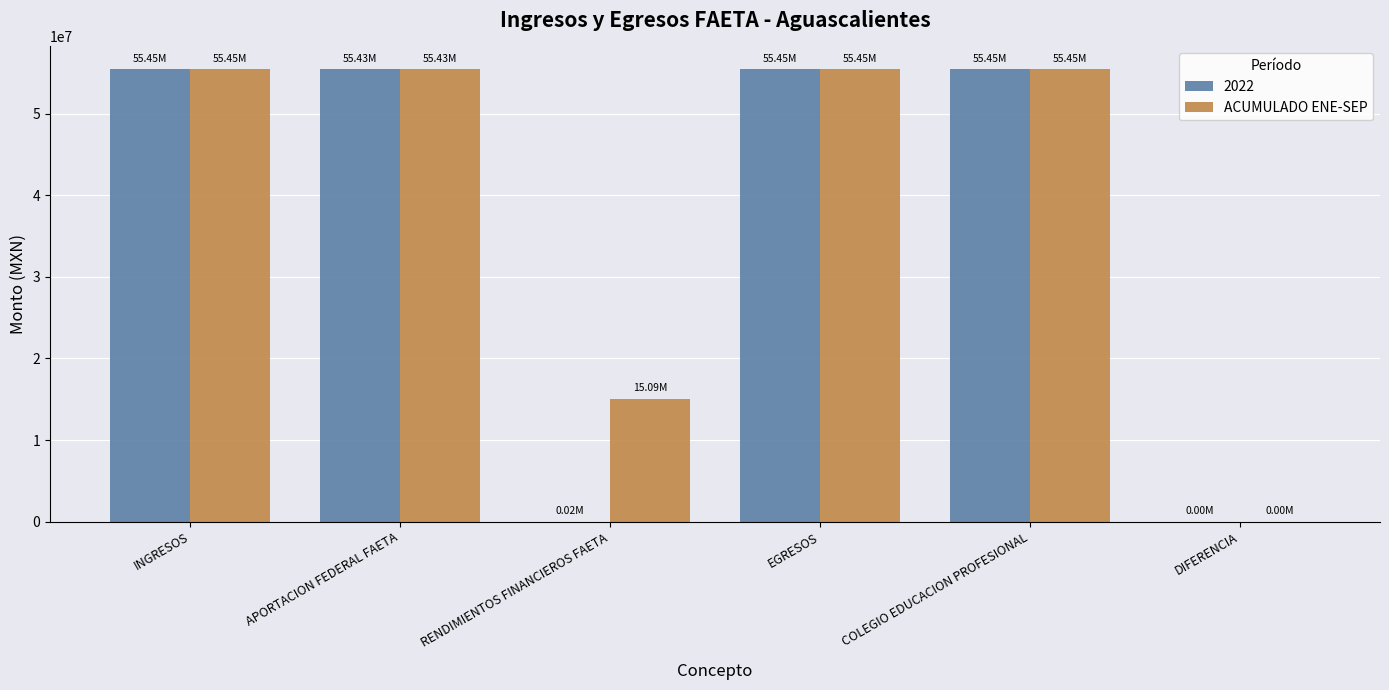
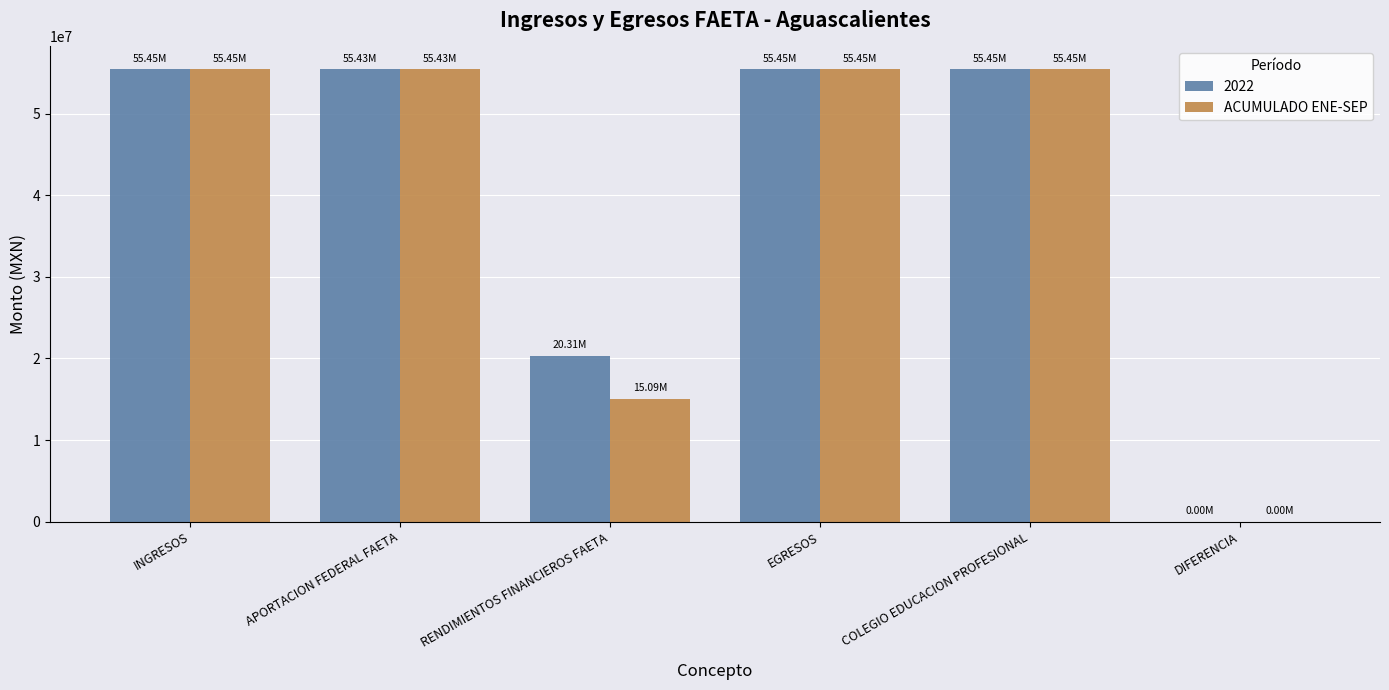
2022, RENDIMIENTOS FINANCIEROS FAETA: 0.02M -> 20.31M
